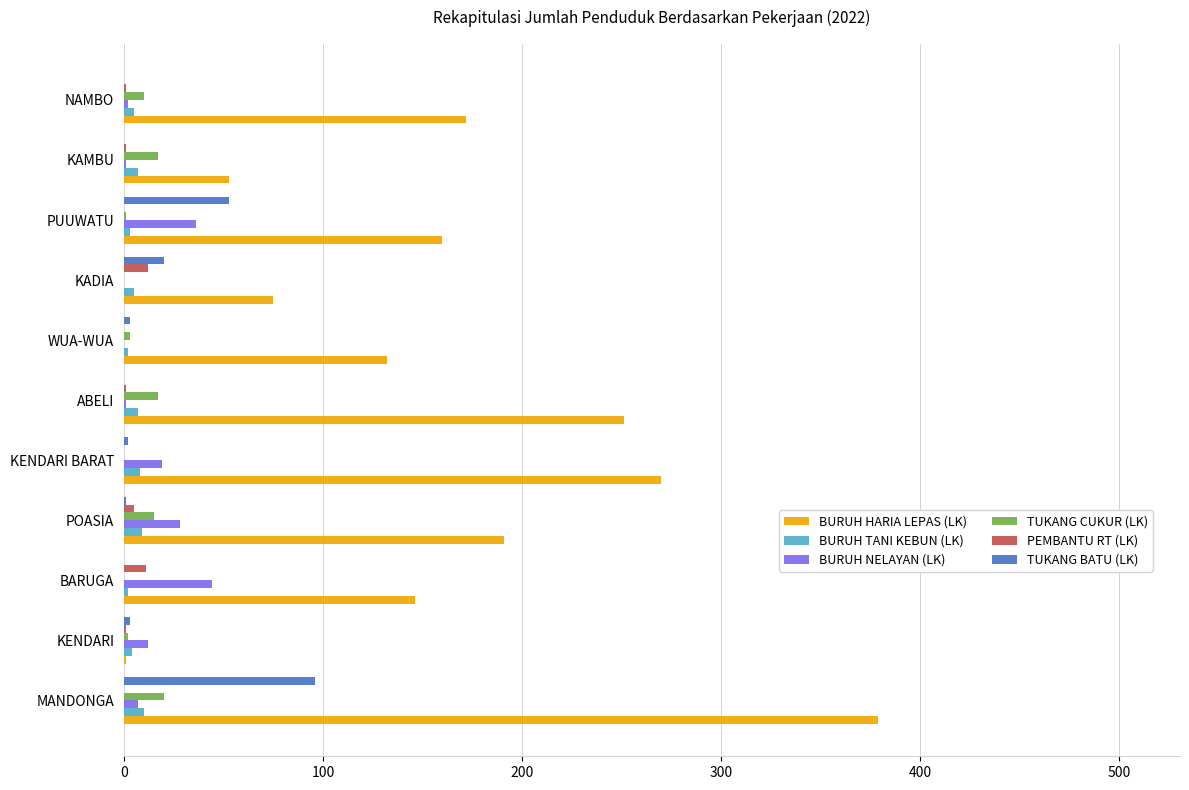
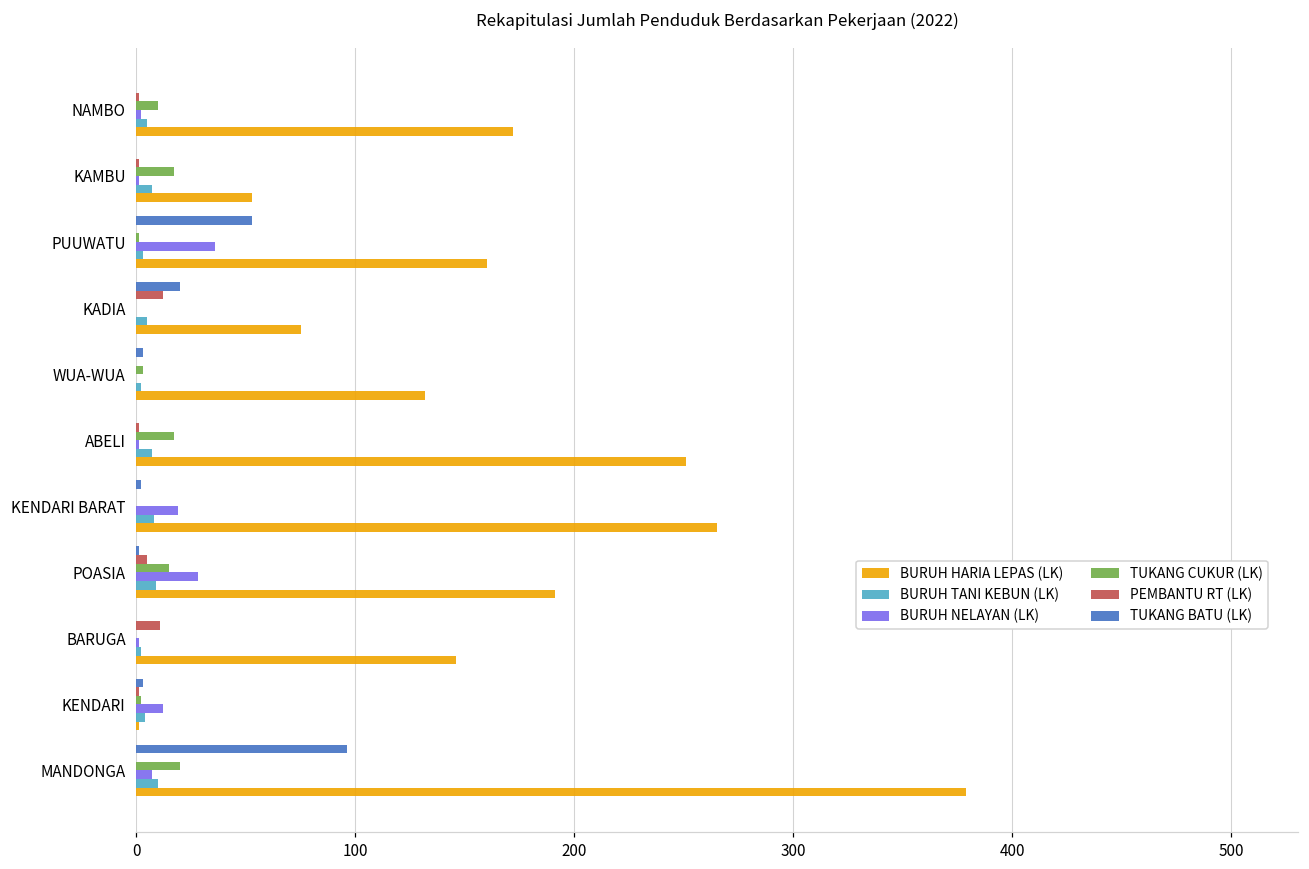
BURUH HARIA LEPAS (LK), KENDARI BARAT: 270 -> 265
BURUH NELAYAN (LK), BARUGA: 44 -> 1
